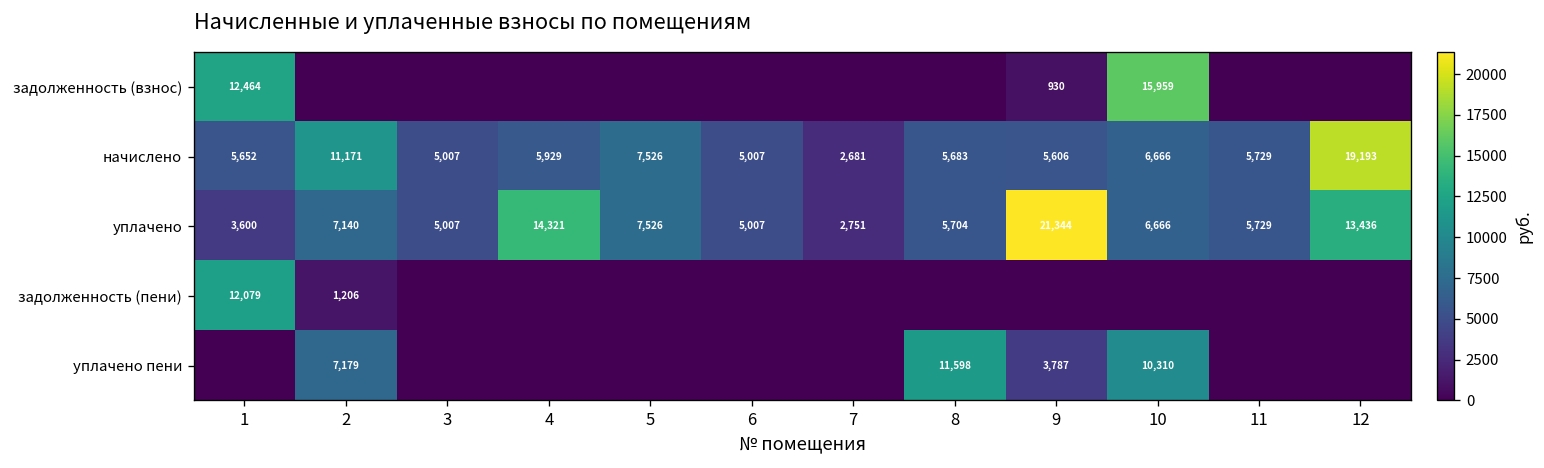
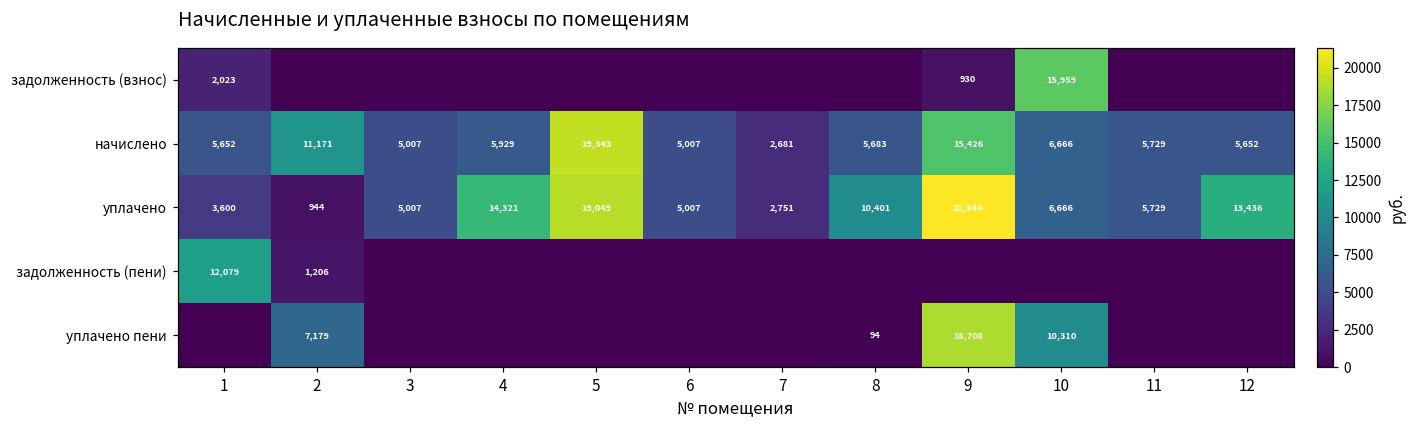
задолженность (взнос), 1: 12,464 -> 2,023
начислено, 5: 7,526 -> 19,343
начислено, 9: 5,606 -> 15,426
начислено, 12: 19,193 -> 5,652
уплачено, 2: 7,140 -> 944
уплачено, 5: 7,526 -> 19,049
уплачено, 8: 5,704 -> 10,401
уплачено пени, 8: 11,598 -> 94
уплачено пени, 9: 3,787 -> 18,708
